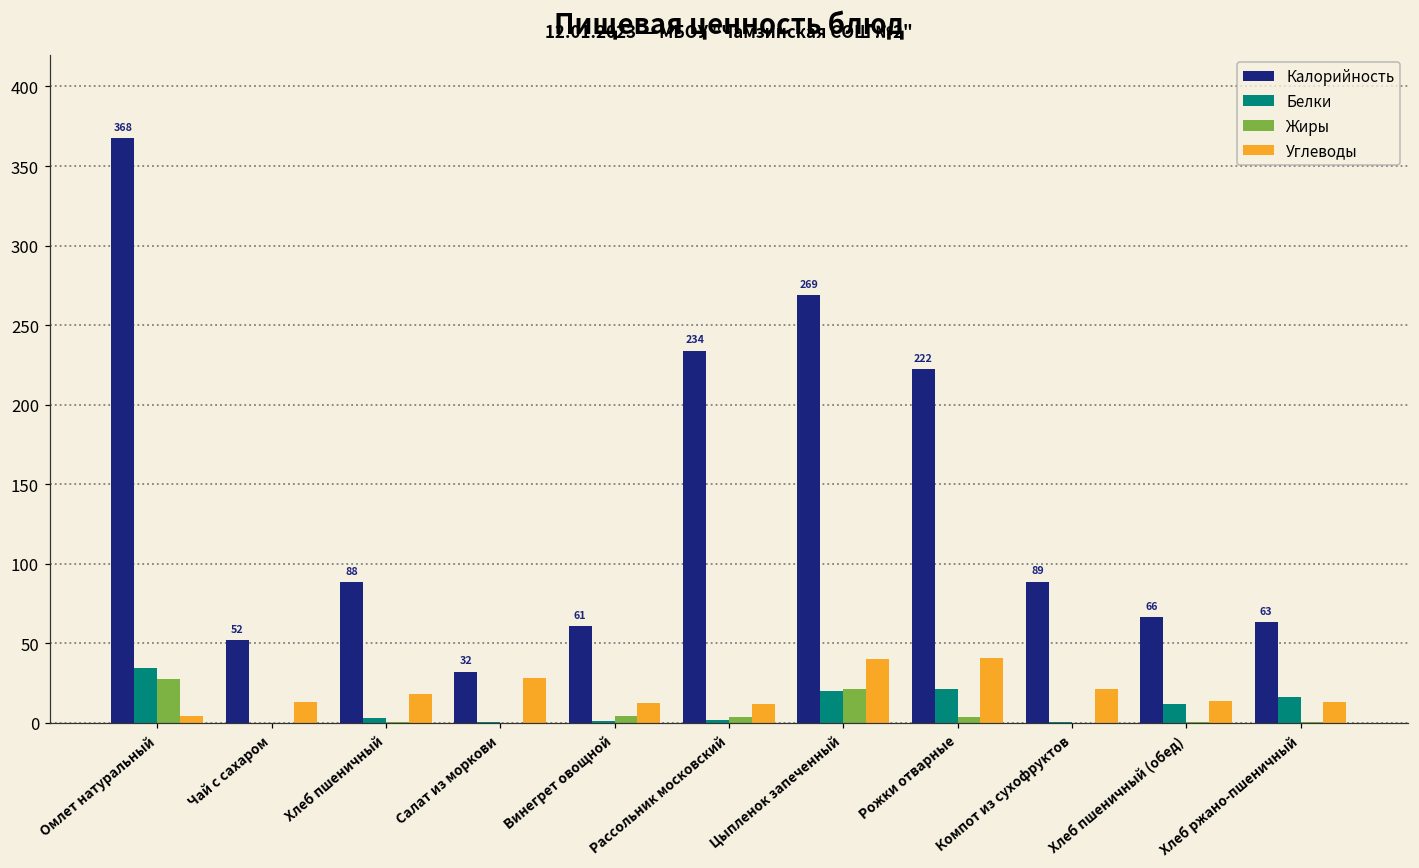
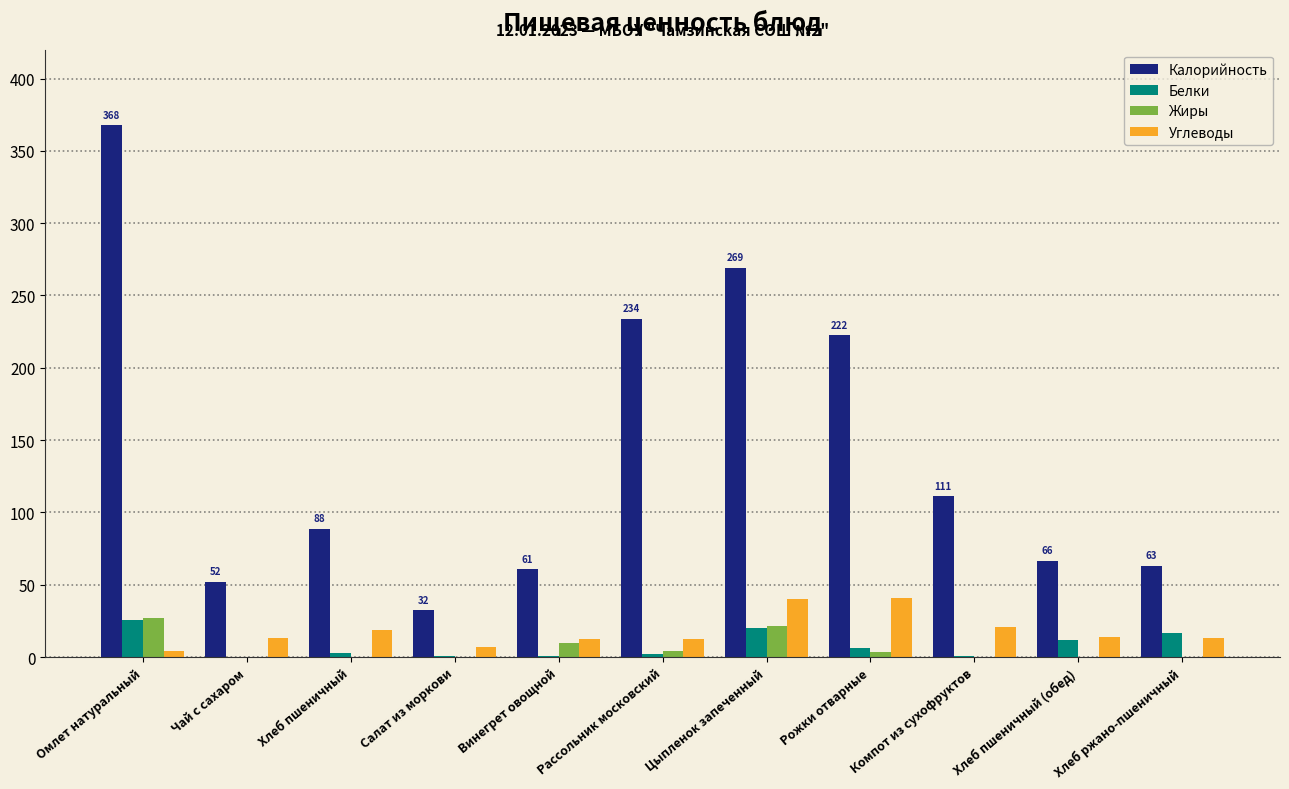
Белки, Омлет натуральный: 35 -> 26
Углеводы, Салат из моркови: 28 -> 7
Жиры, Винегрет овощной: 4 -> 10
Белки, Рожки отварные: 21 -> 6
Калорийность, Компот из сухофруктов: 89 -> 111
